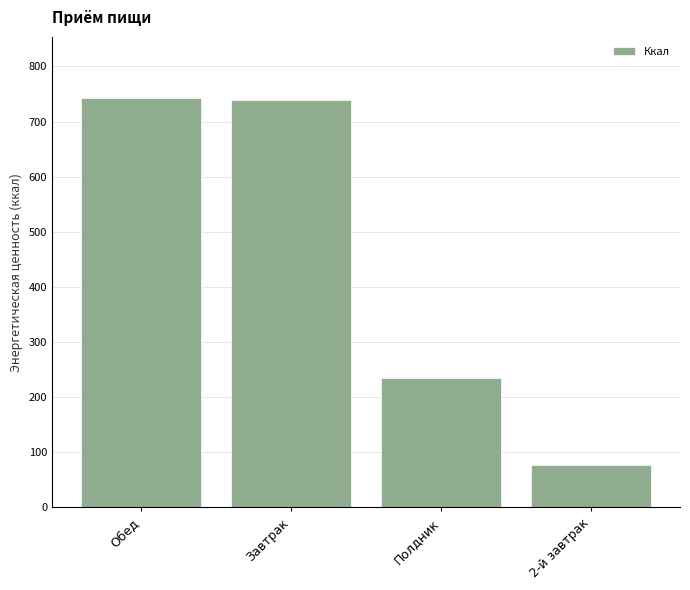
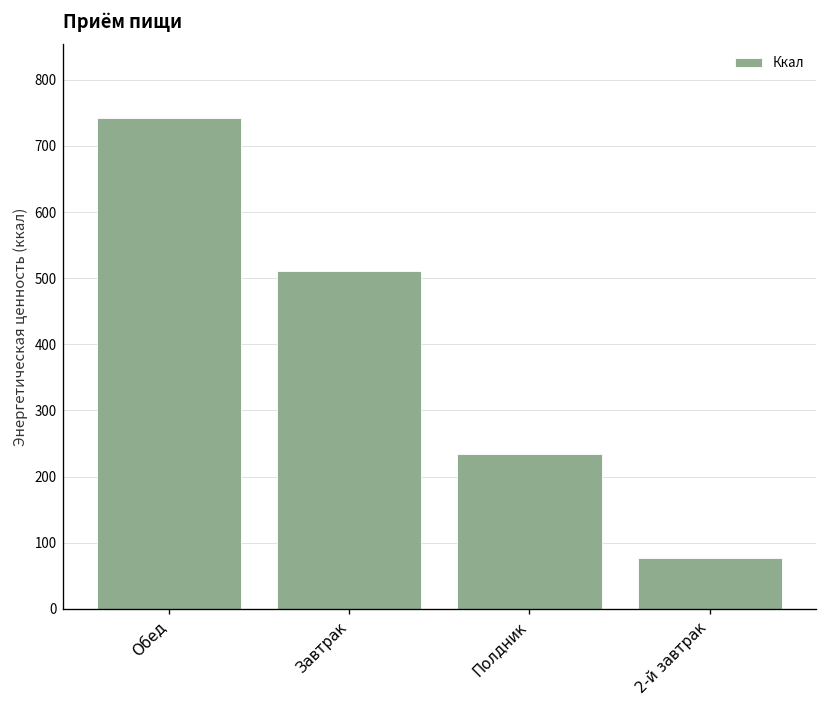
Завтрак: 740 -> 510
